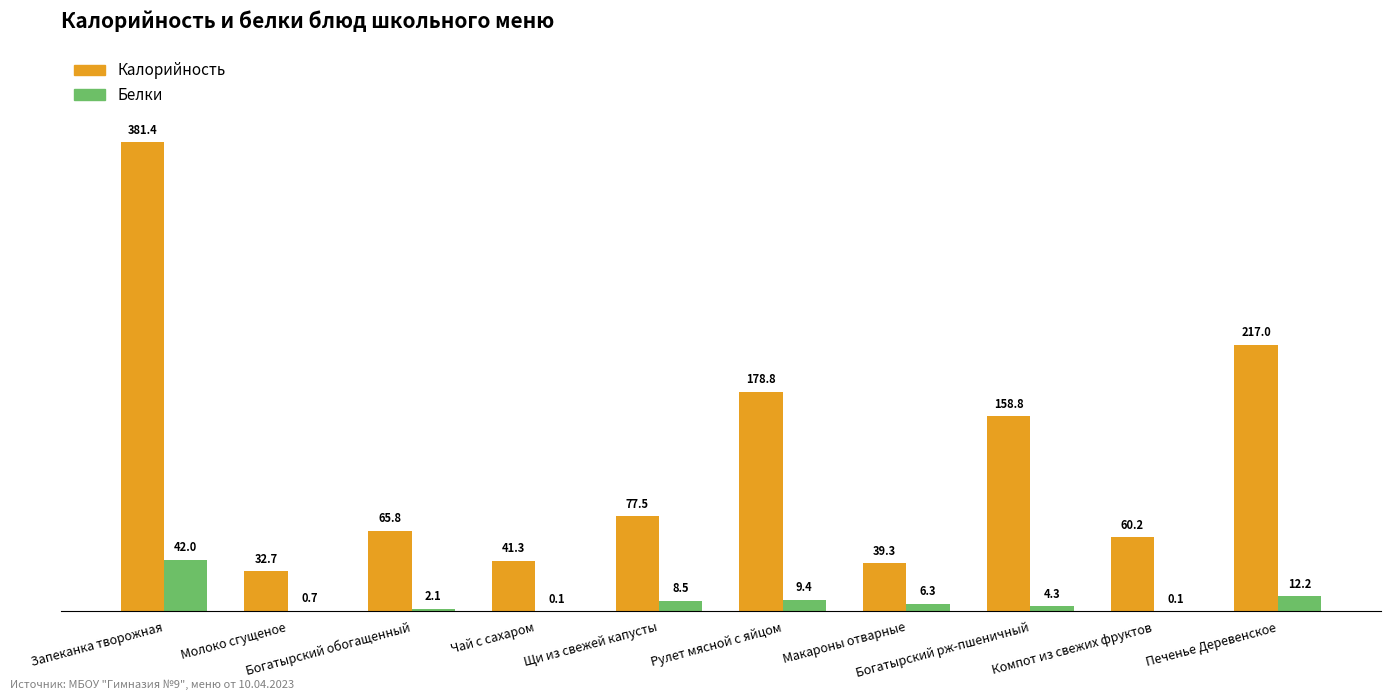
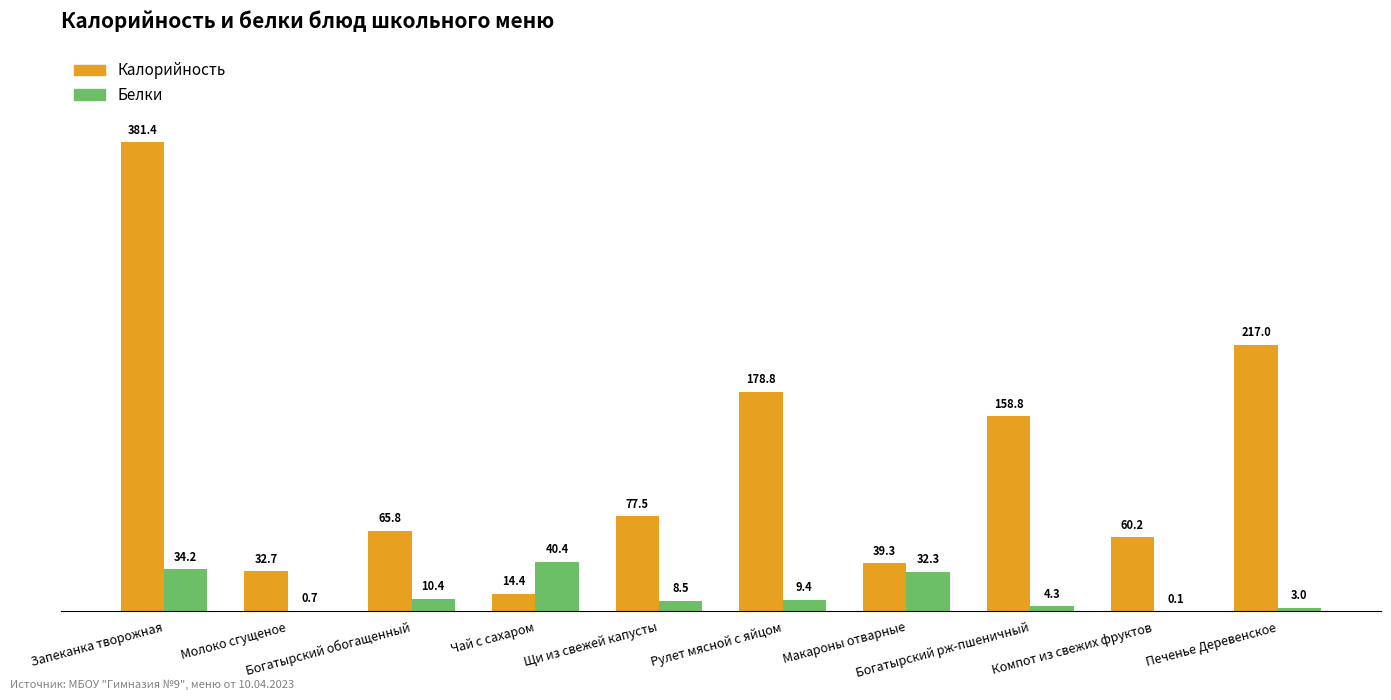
Белки, Запеканка творожная: 42.0 -> 34.2
Белки, Богатырский обогащенный: 2.1 -> 10.4
Калорийность, Чай с сахаром: 41.3 -> 14.4
Белки, Чай с сахаром: 0.1 -> 40.4
Белки, Макароны отварные: 6.3 -> 32.3
Белки, Печенье Деревенское: 12.2 -> 3.0
